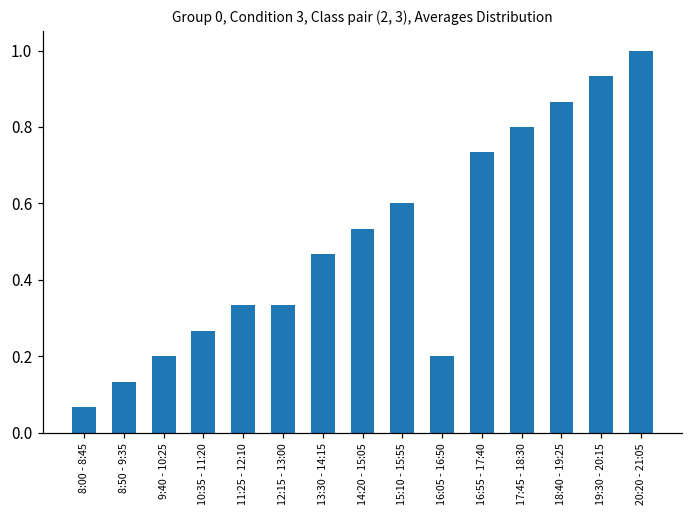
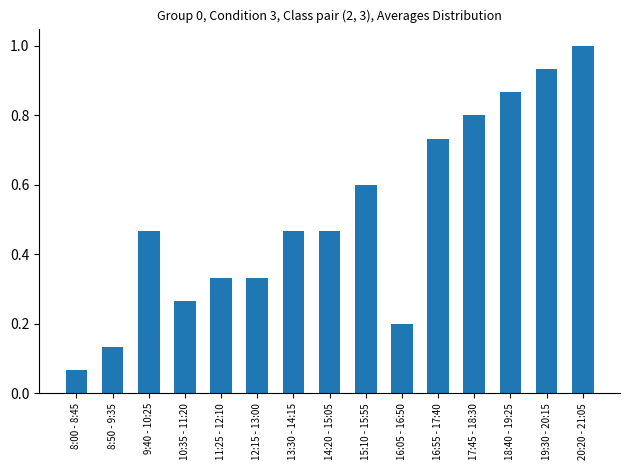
9:40 - 10:25: 0.20 -> 0.47
14:20 - 15:05: 0.53 -> 0.47
